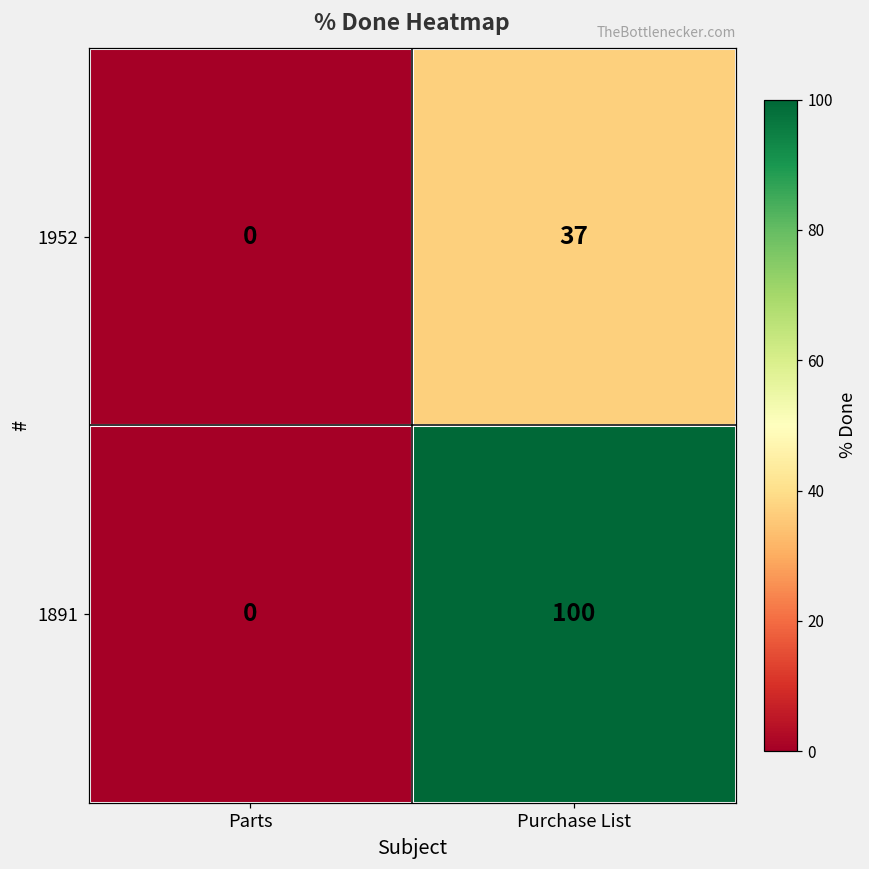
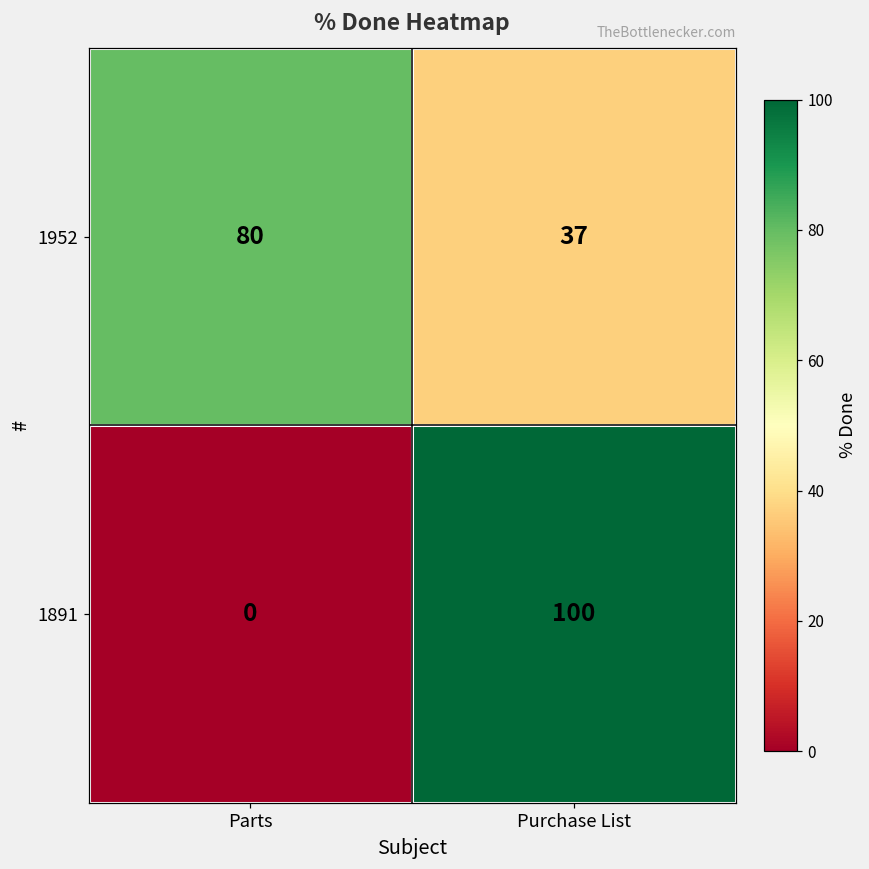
1952, Parts: 0 -> 80
